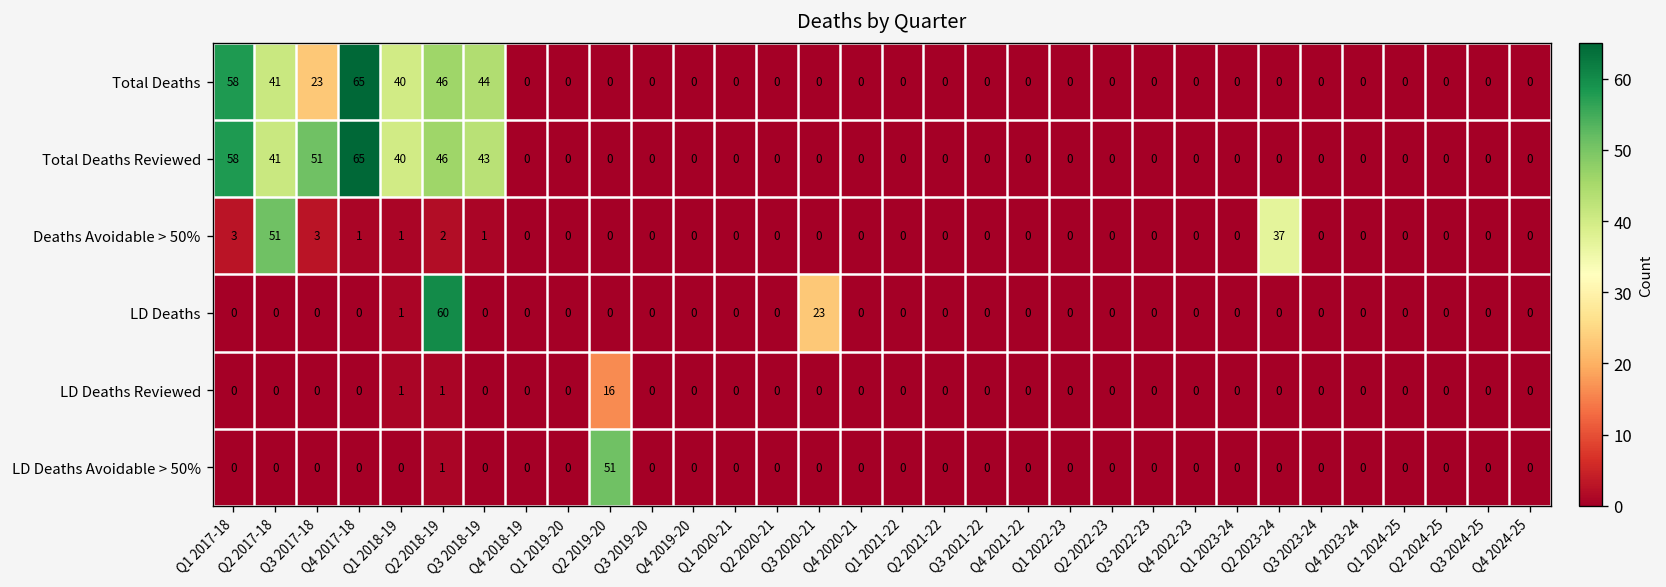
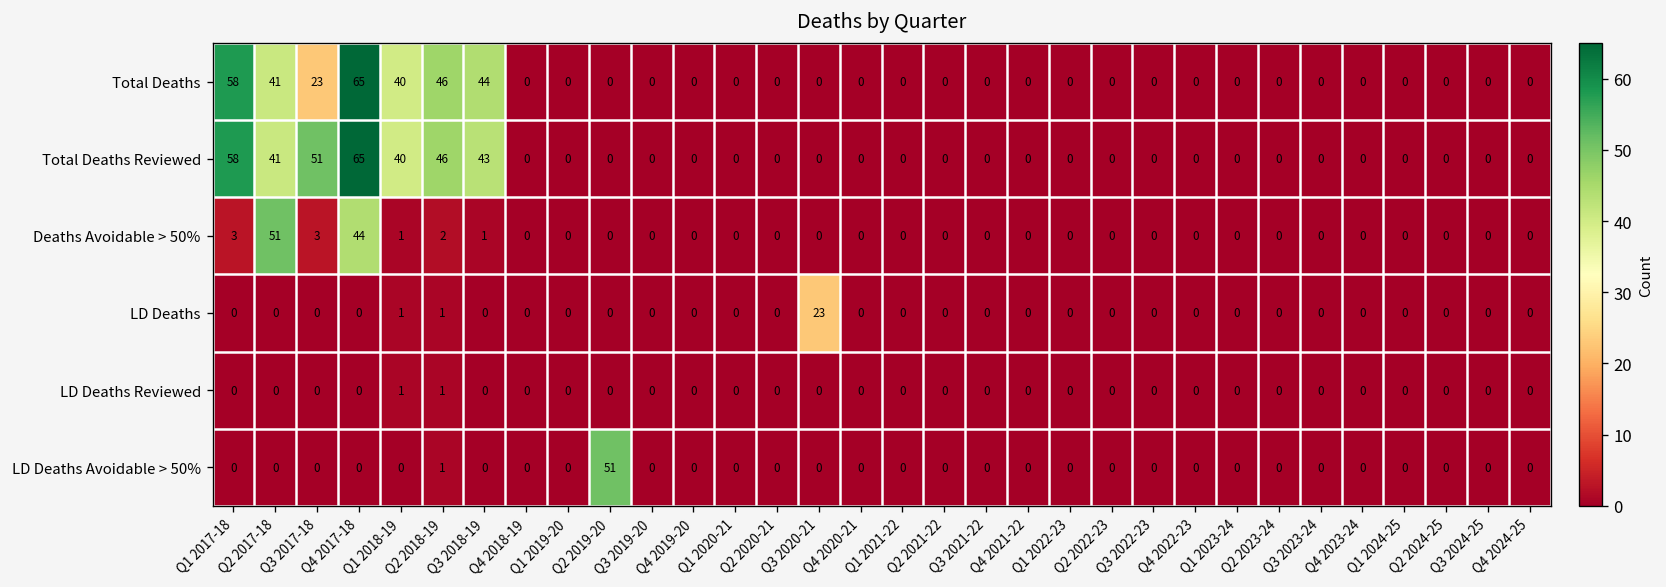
Deaths Avoidable > 50%, Q4 2017-18: 1 -> 44
Deaths Avoidable > 50%, Q2 2023-24: 37 -> 0
LD Deaths, Q2 2018-19: 60 -> 1
LD Deaths Reviewed, Q2 2019-20: 16 -> 0
